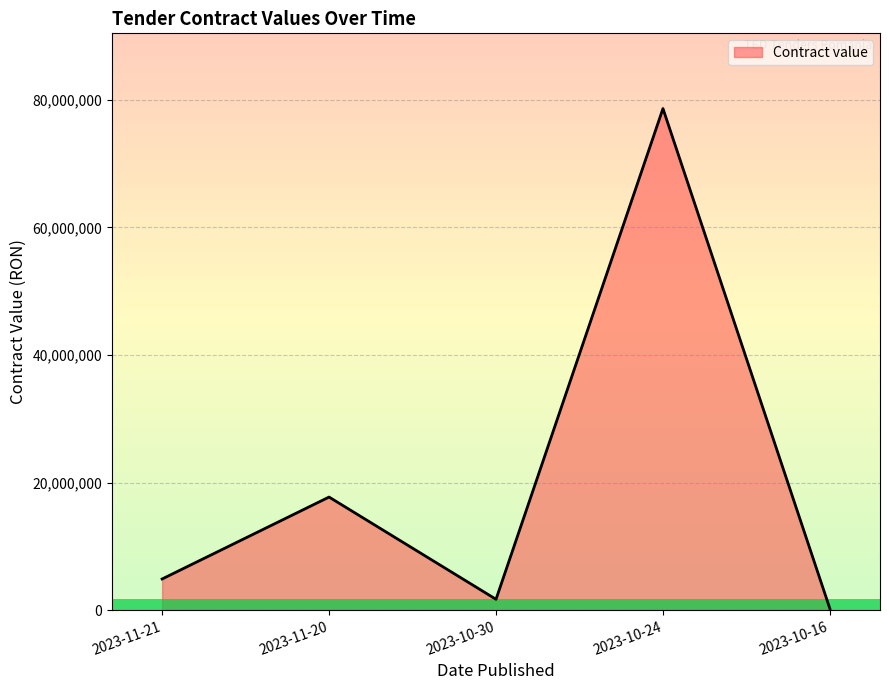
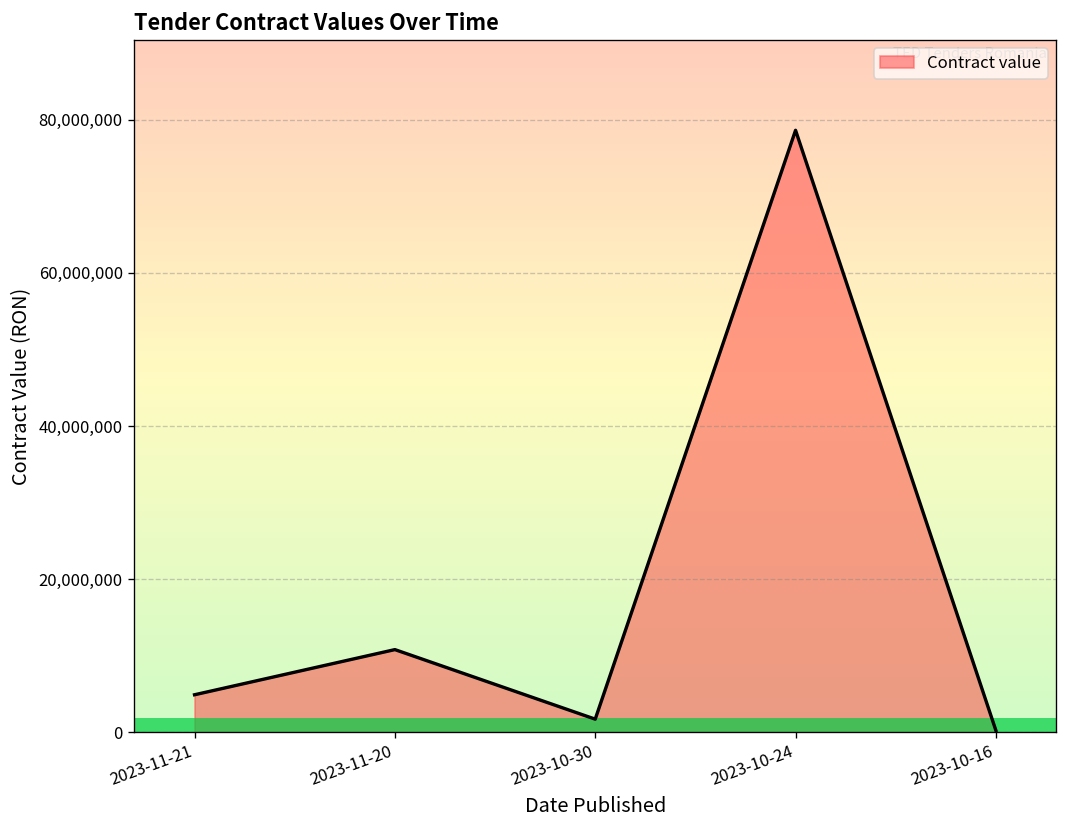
2023-11-20: 18,000,000 -> 11,000,000
